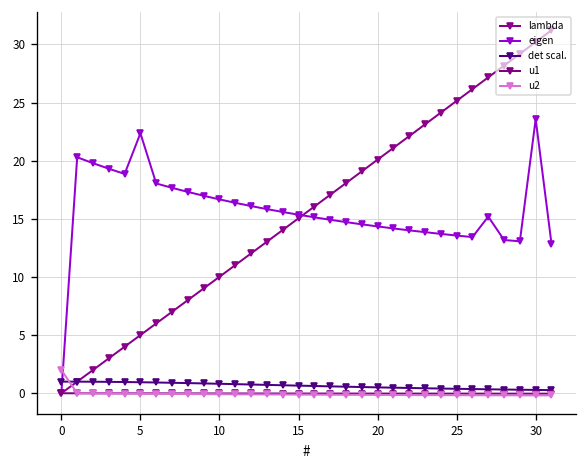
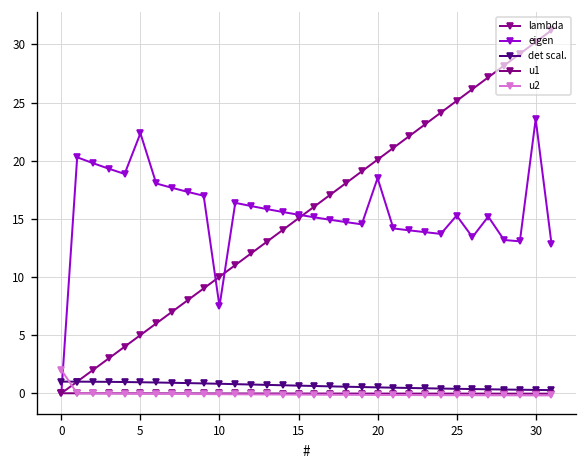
eigen, 10: 17 -> 7
eigen, 20: 14 -> 18
eigen, 25: 14 -> 15
